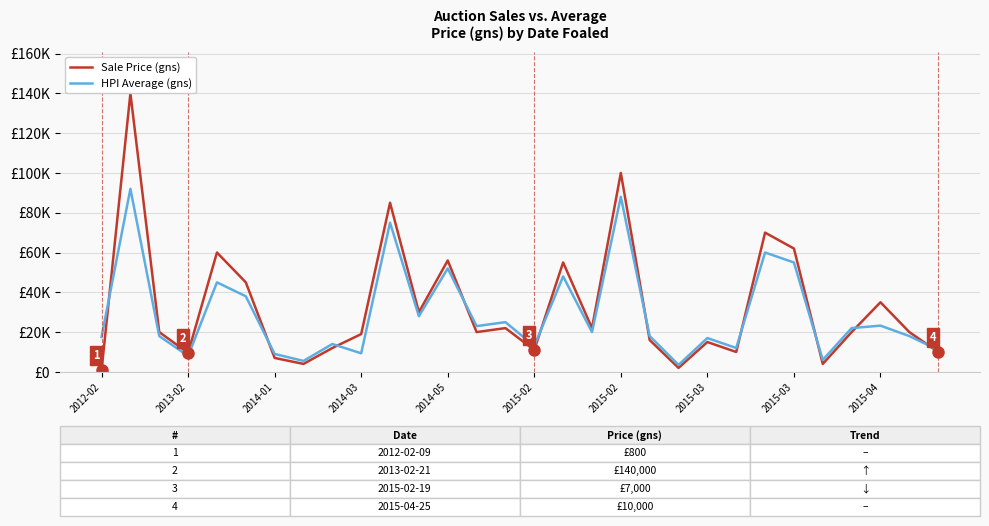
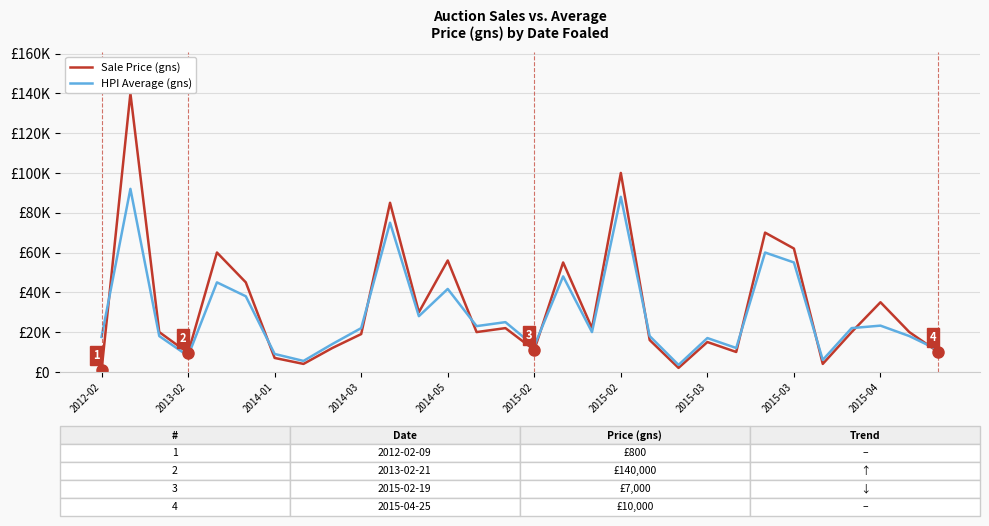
HPI Average (gns), 2014-03: £9000 -> £22000
HPI Average (gns), 2014-05: £52000 -> £42000
